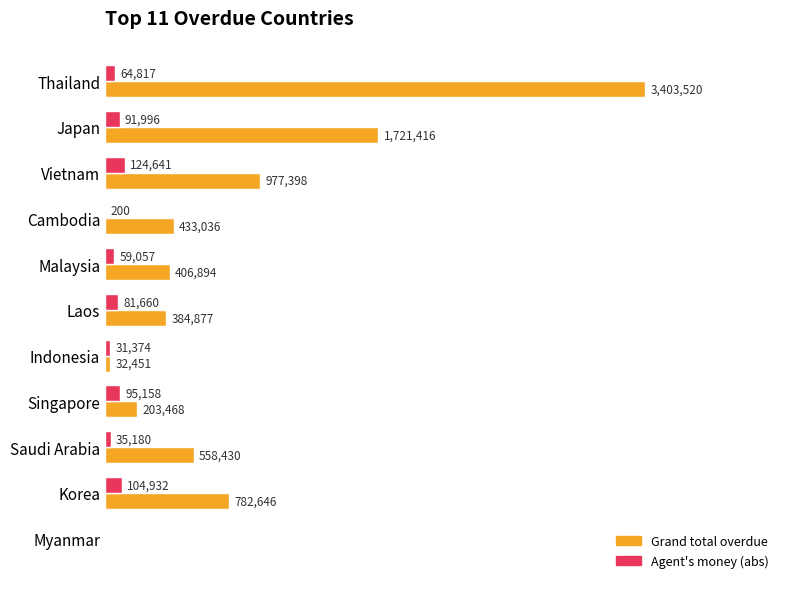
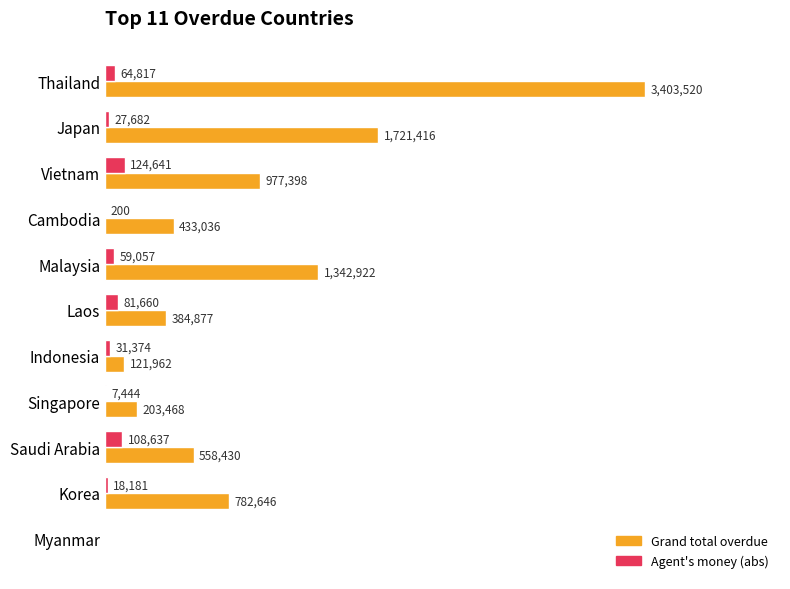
Agent's money (abs), Japan: 91,996 -> 27,682
Grand total overdue, Malaysia: 406,894 -> 1,342,922
Grand total overdue, Indonesia: 32,451 -> 121,962
Agent's money (abs), Singapore: 95,158 -> 7,444
Agent's money (abs), Saudi Arabia: 35,180 -> 108,637
Agent's money (abs), Korea: 104,932 -> 18,181
